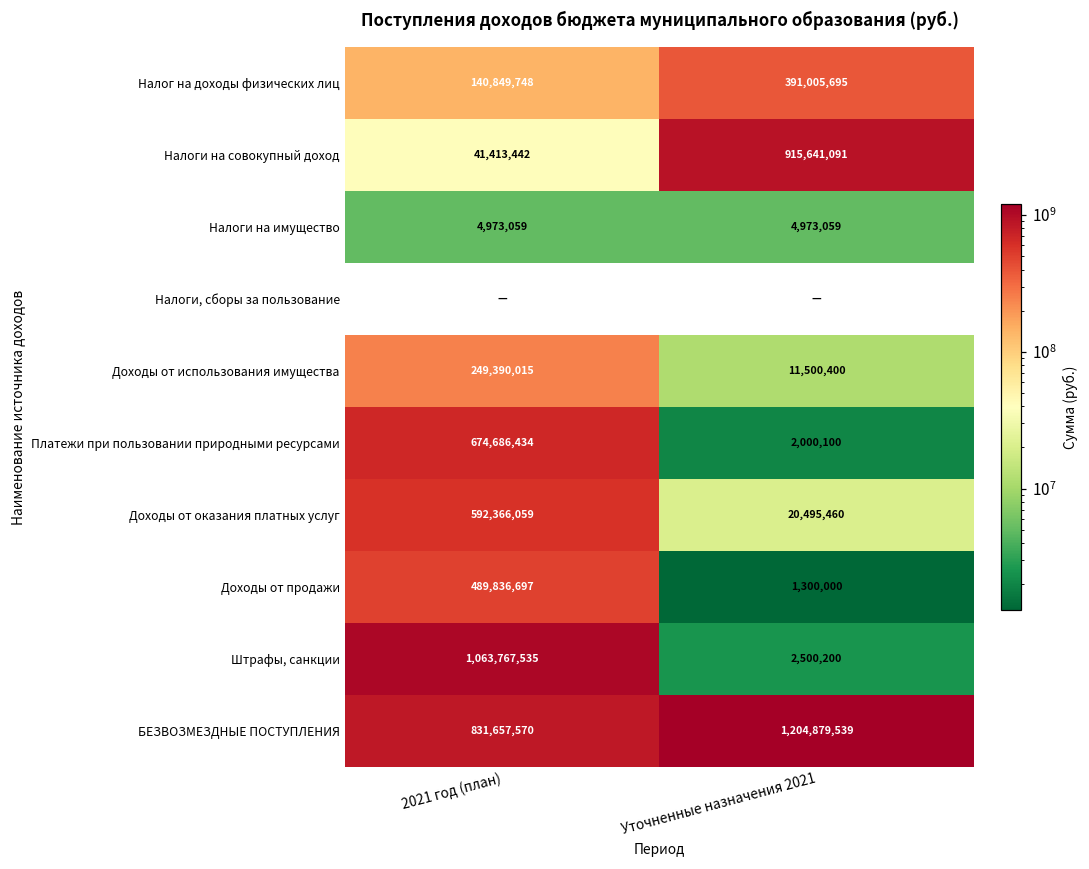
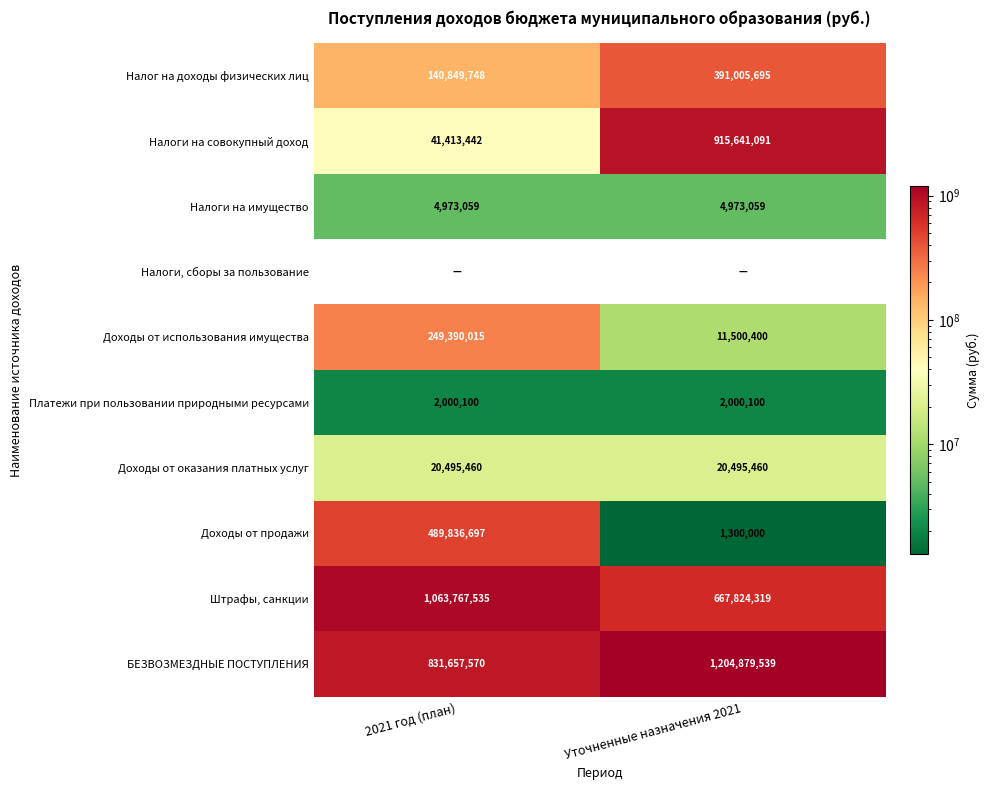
Платежи при пользовании природными ресурсами, 2021 год (план): 674,686,434 -> 2,000,100
Доходы от оказания платных услуг, 2021 год (план): 592,366,059 -> 20,495,460
Штрафы, санкции, Уточненные назначения 2021: 2,500,200 -> 667,824,319
